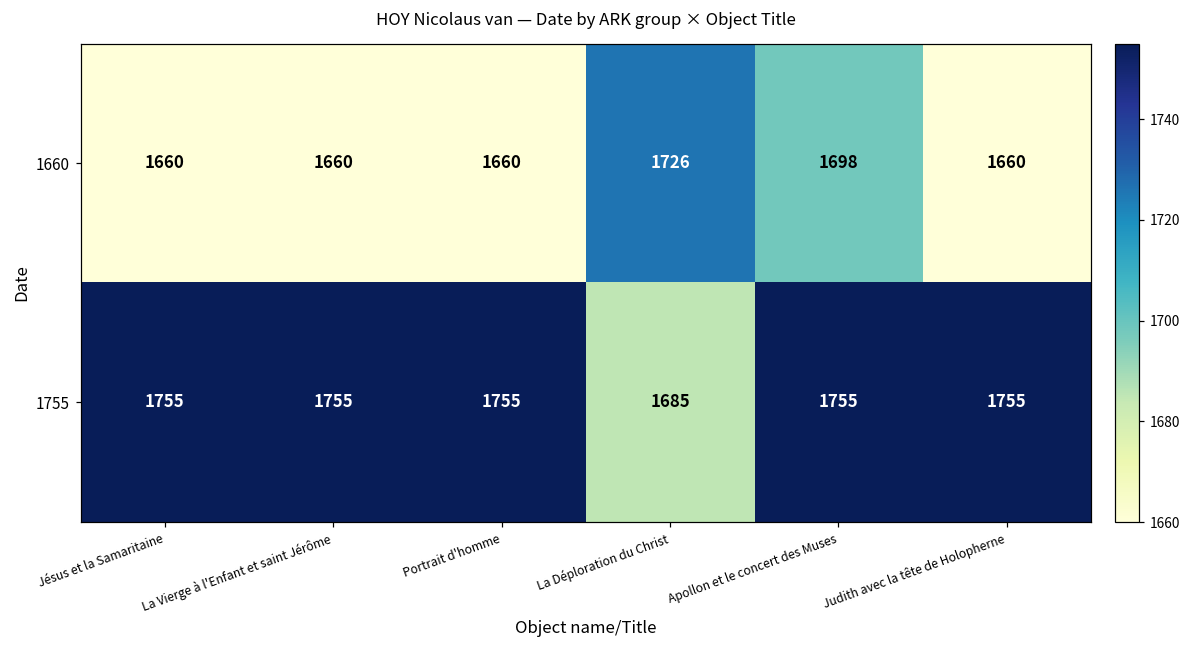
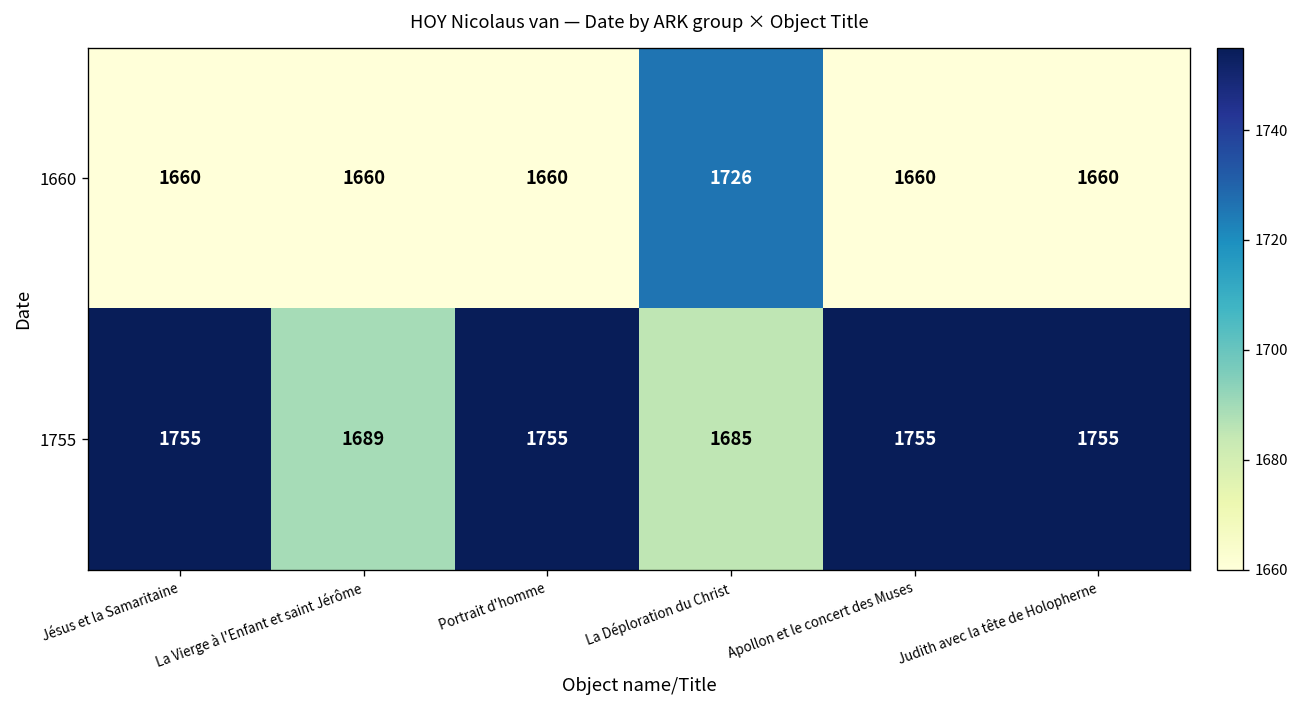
1660, Apollon et le concert des Muses: 1698 -> 1660
1755, La Vierge à l'Enfant et saint Jérôme: 1755 -> 1689
